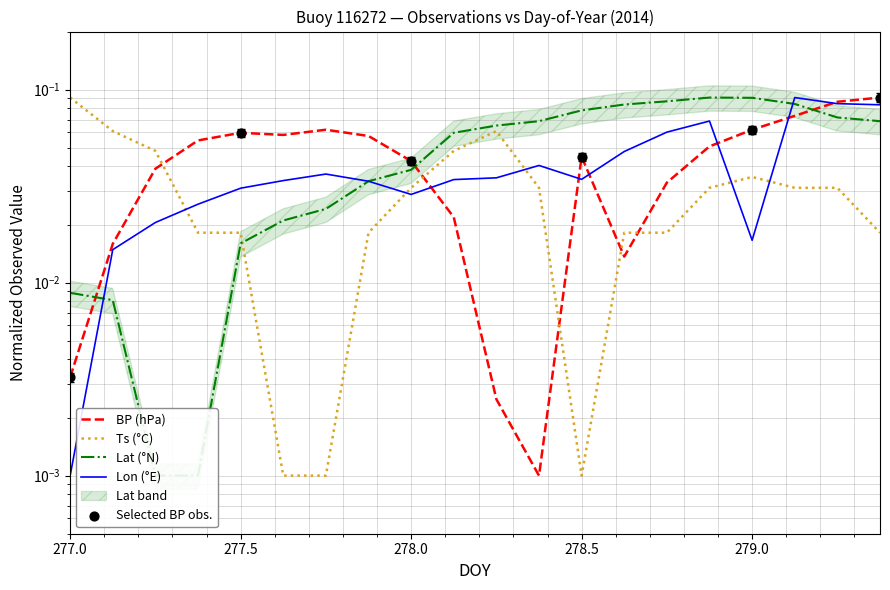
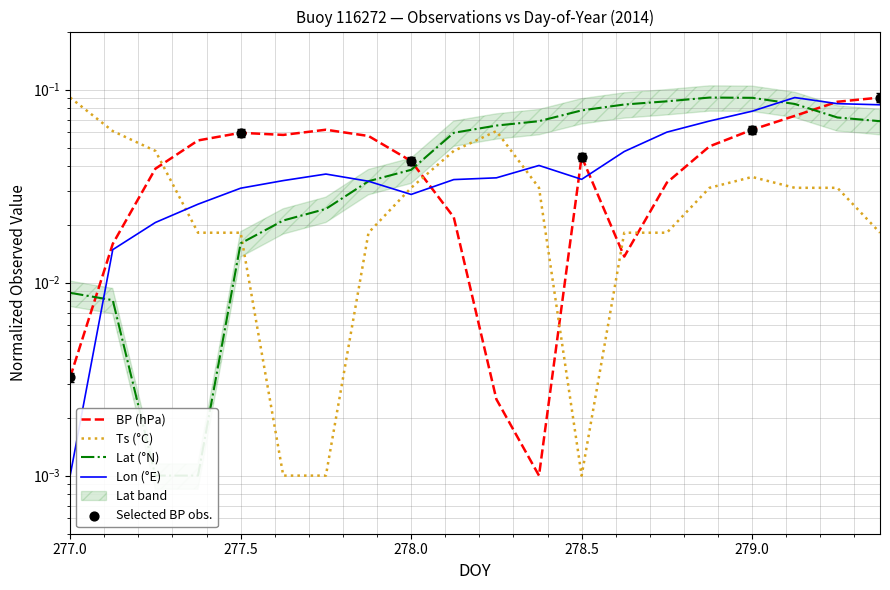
Lon (°E), 279.0: 0.017 -> 0.077
